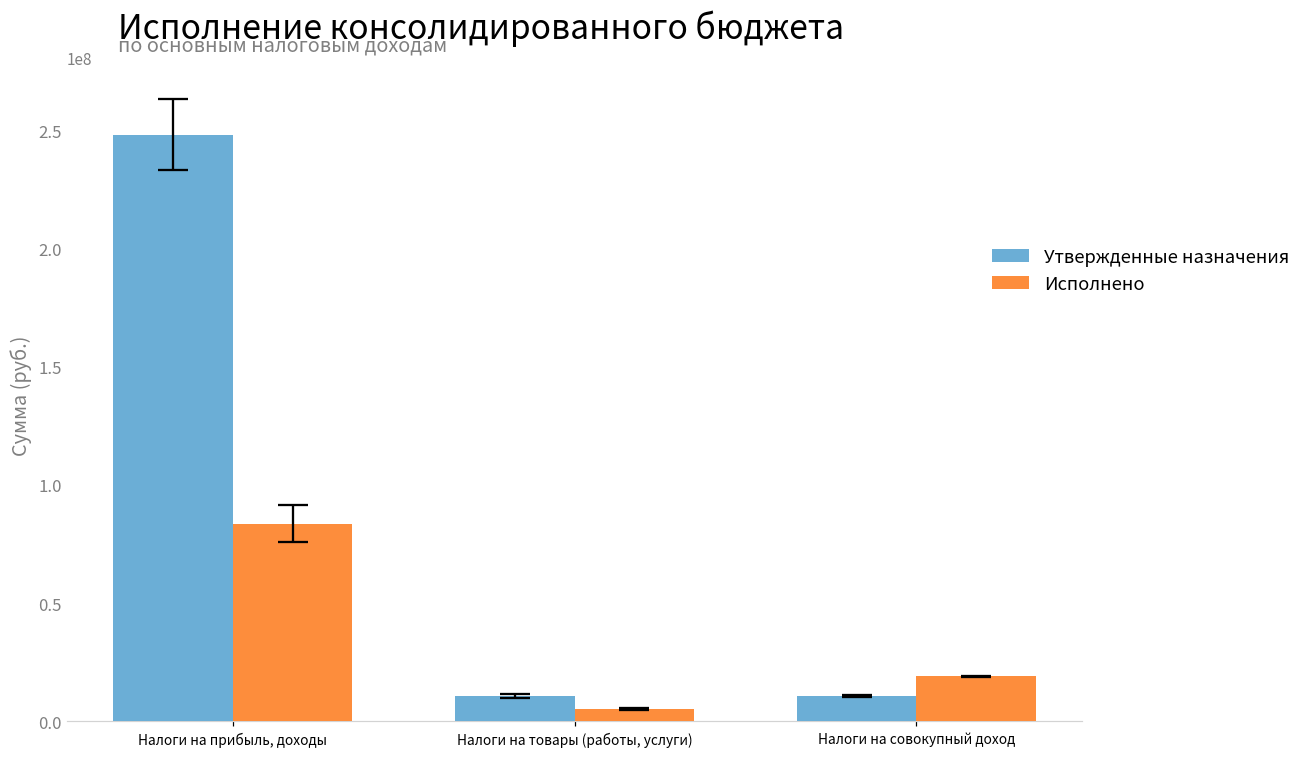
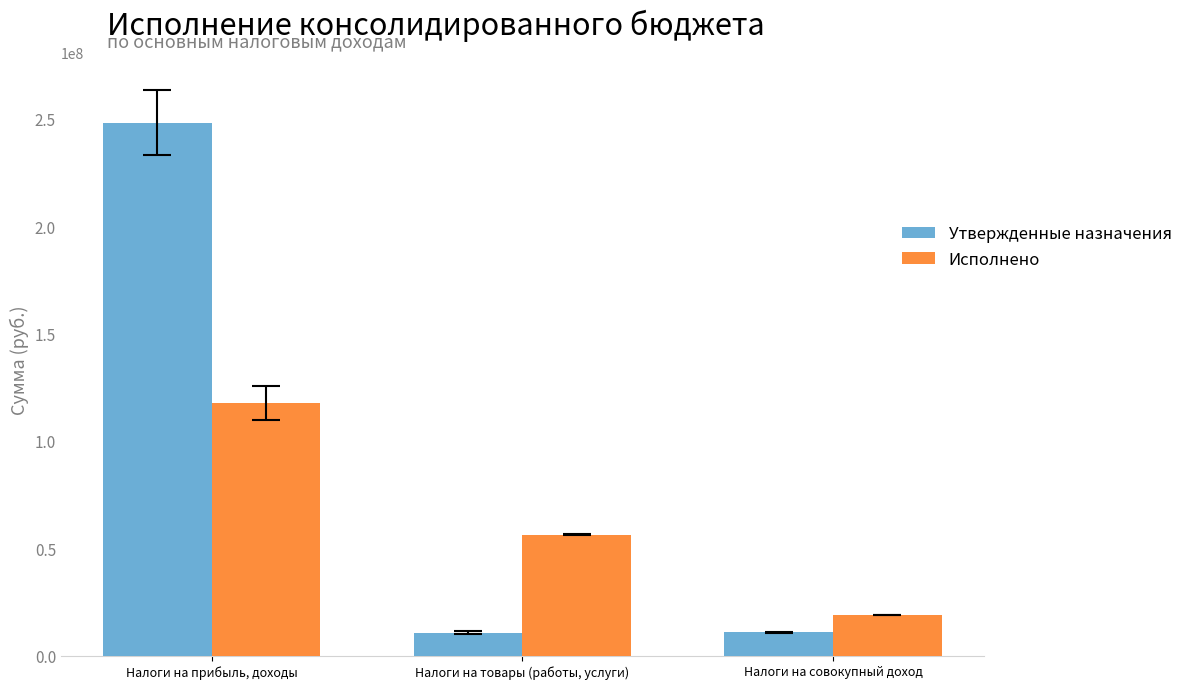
Исполнено, Налоги на прибыль, доходы: 84000000 -> 118000000
Исполнено, Налоги на товары (работы, услуги): 5000000 -> 56000000
